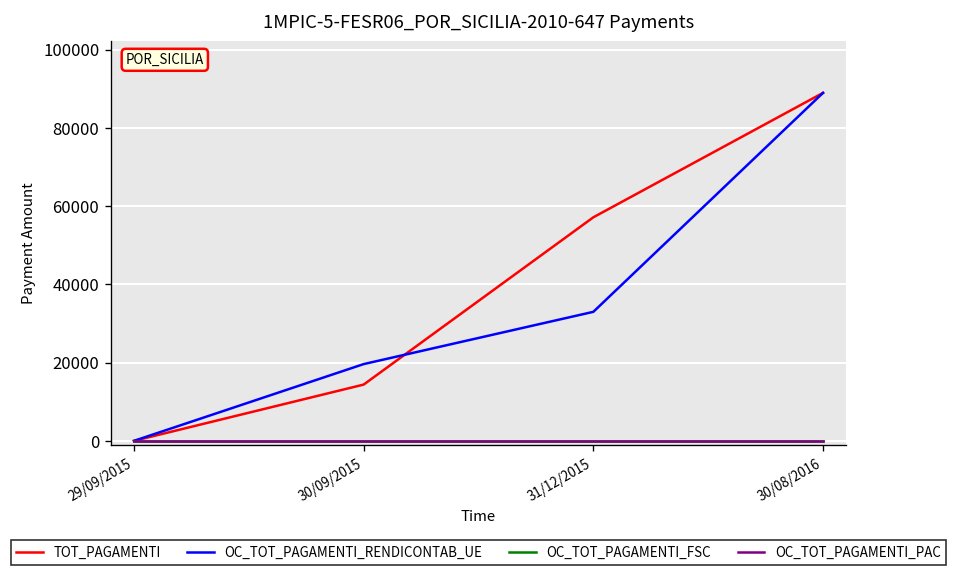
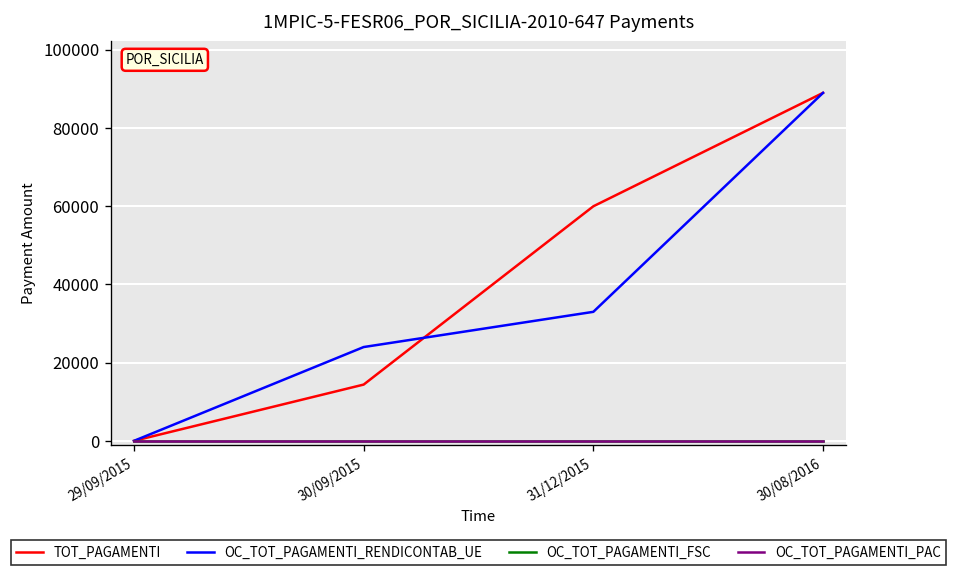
OC_TOT_PAGAMENTI_RENDICONTAB_UE, 30/09/2015: 20000 -> 24000
TOT_PAGAMENTI, 31/12/2015: 57000 -> 60000
